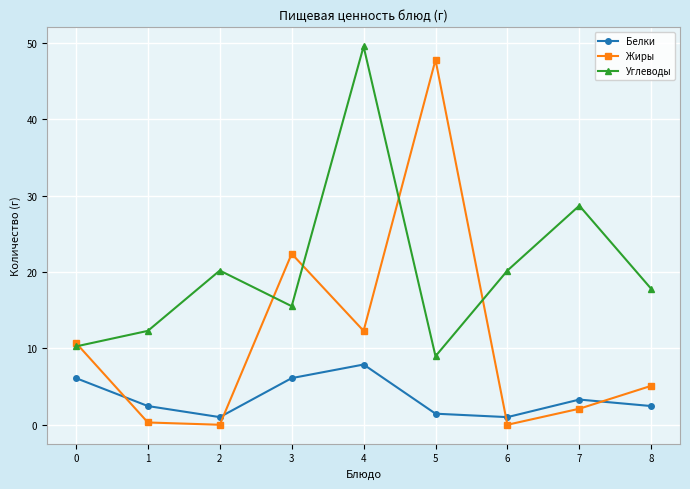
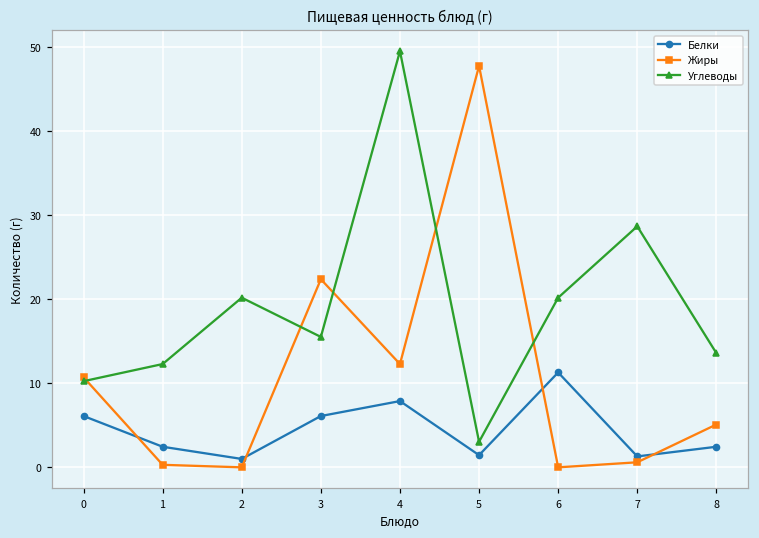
Углеводы, 5: 9 -> 3
Белки, 6: 1 -> 11
Белки, 7: 3 -> 1
Жиры, 7: 2 -> 1
Углеводы, 8: 18 -> 14
